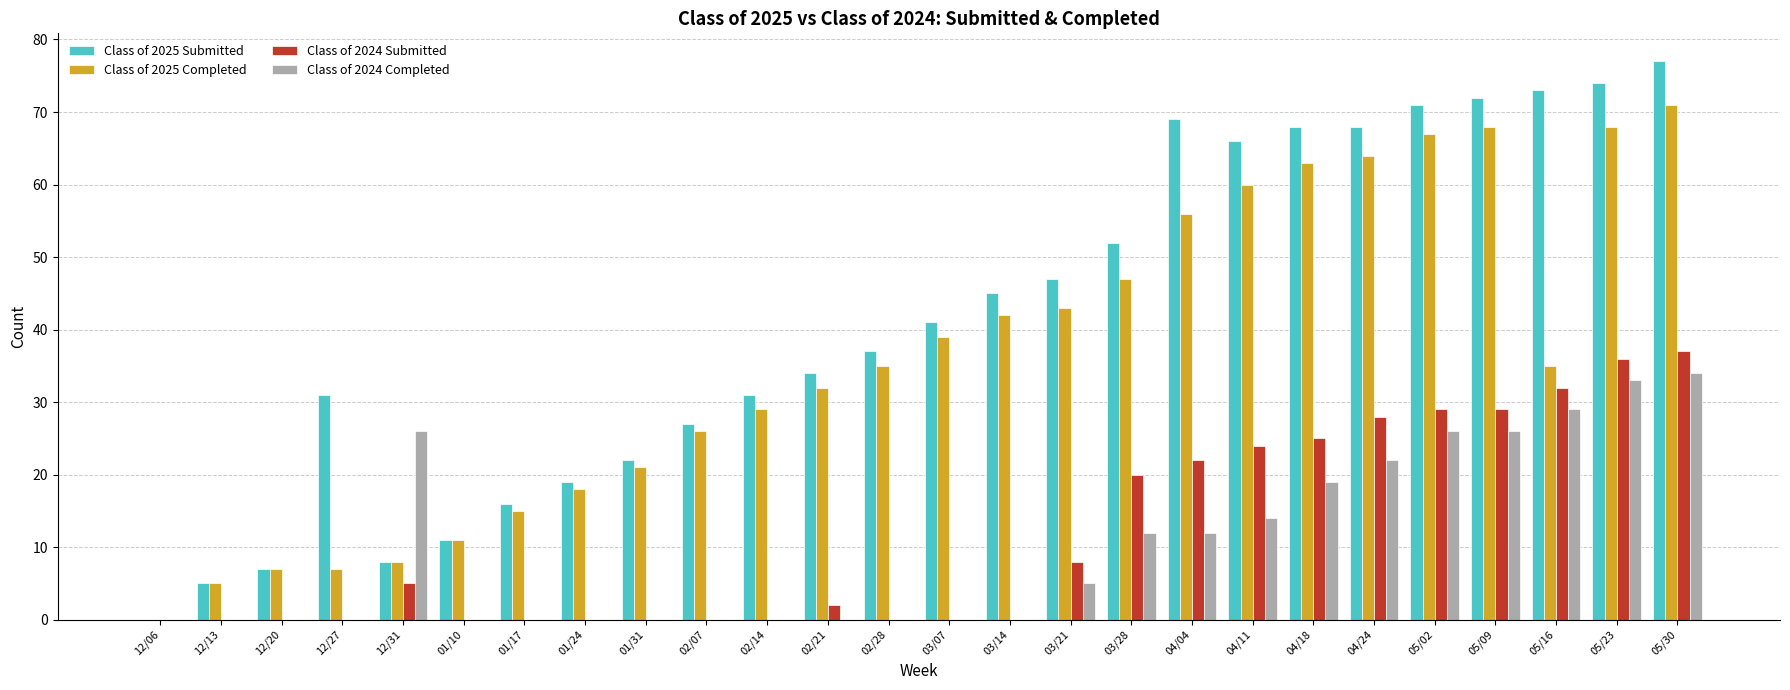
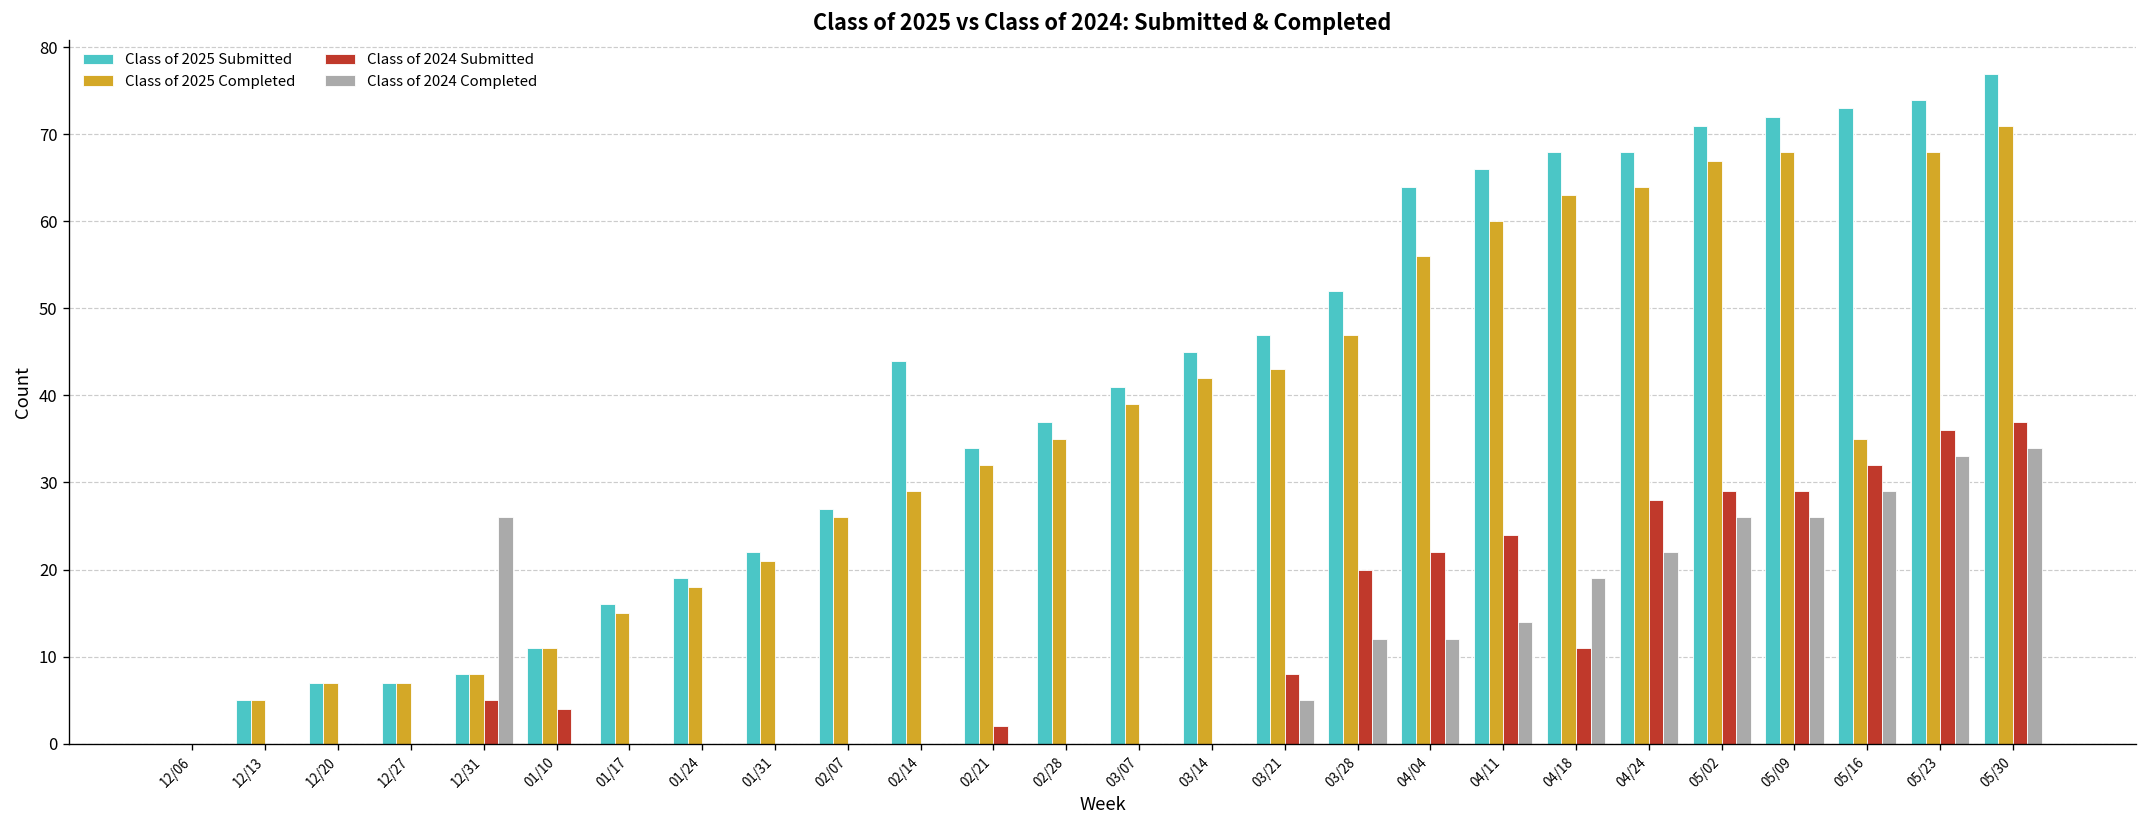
Class of 2025 Submitted, 12/27: 31 -> 7
Class of 2024 Submitted, 01/10: 0 -> 4
Class of 2025 Submitted, 02/14: 31 -> 44
Class of 2025 Submitted, 04/04: 69 -> 64
Class of 2024 Submitted, 04/18: 25 -> 11
